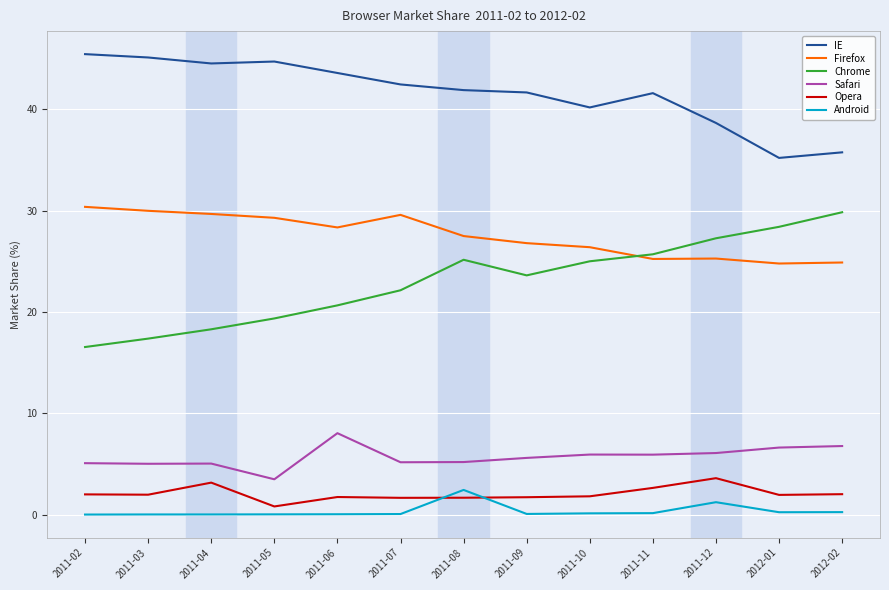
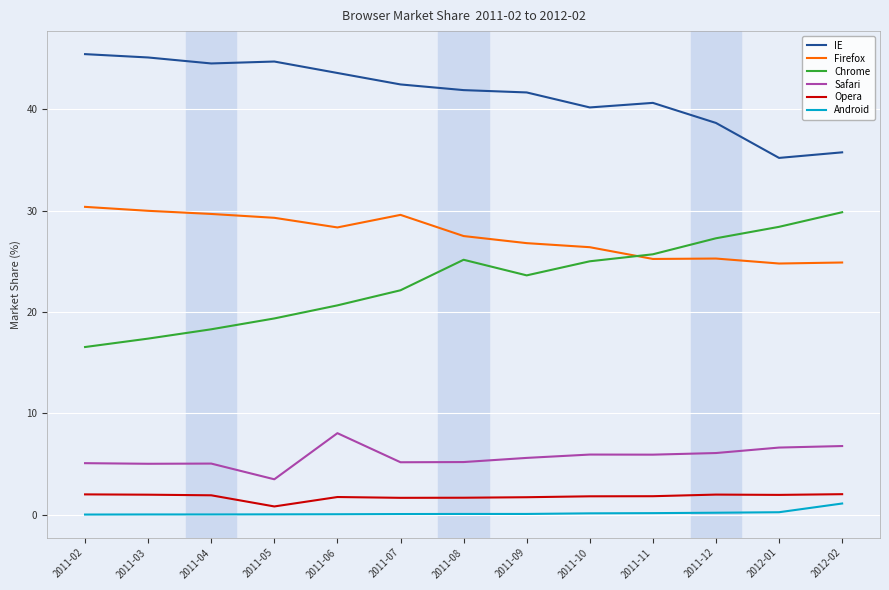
Opera, 2011-04: 3.2 -> 1.9
Android, 2011-08: 2.4 -> 0.1
IE, 2011-11: 41.6 -> 40.6
Opera, 2011-11: 2.6 -> 1.8
Opera, 2011-12: 3.6 -> 2.0
Android, 2011-12: 1.2 -> 0.2
Android, 2012-02: 0.3 -> 1.1
